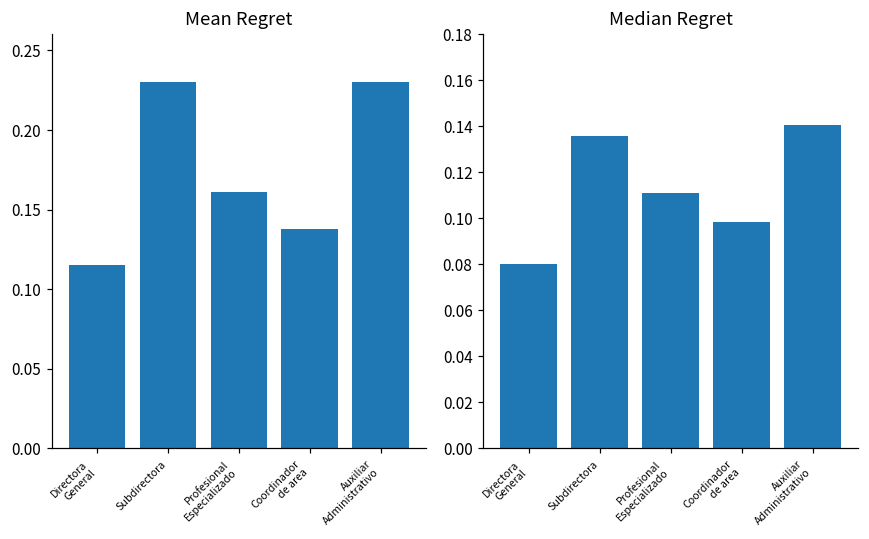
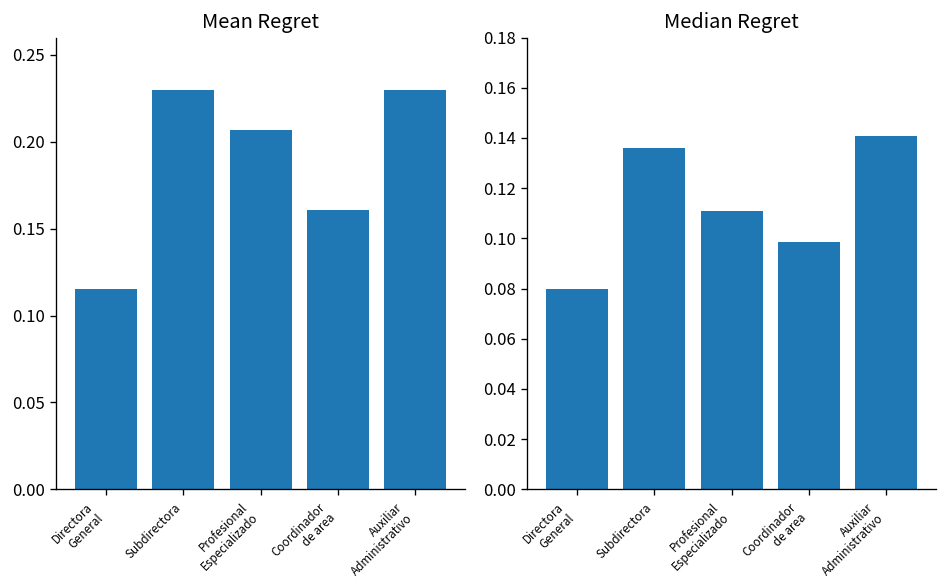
Mean Regret, Profesional Especializado: 0.161 -> 0.207
Mean Regret, Coordinador de area: 0.138 -> 0.161
